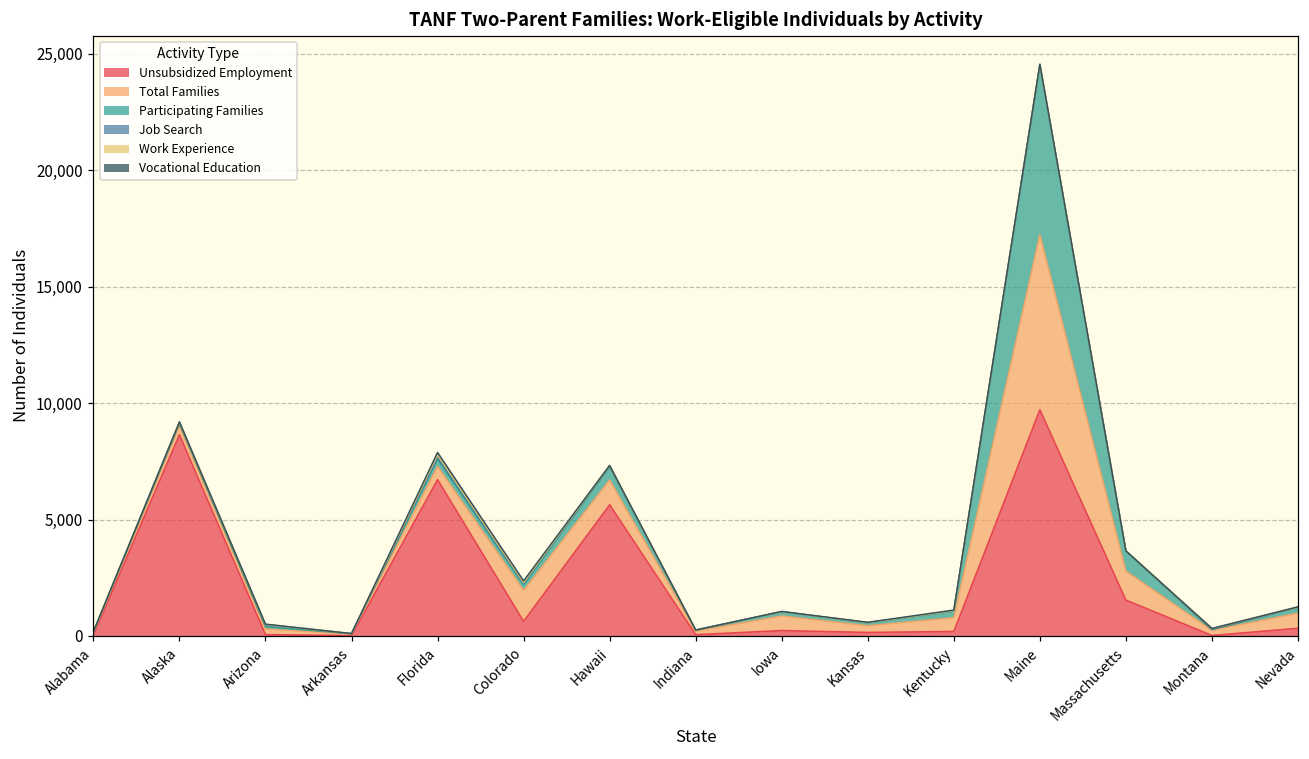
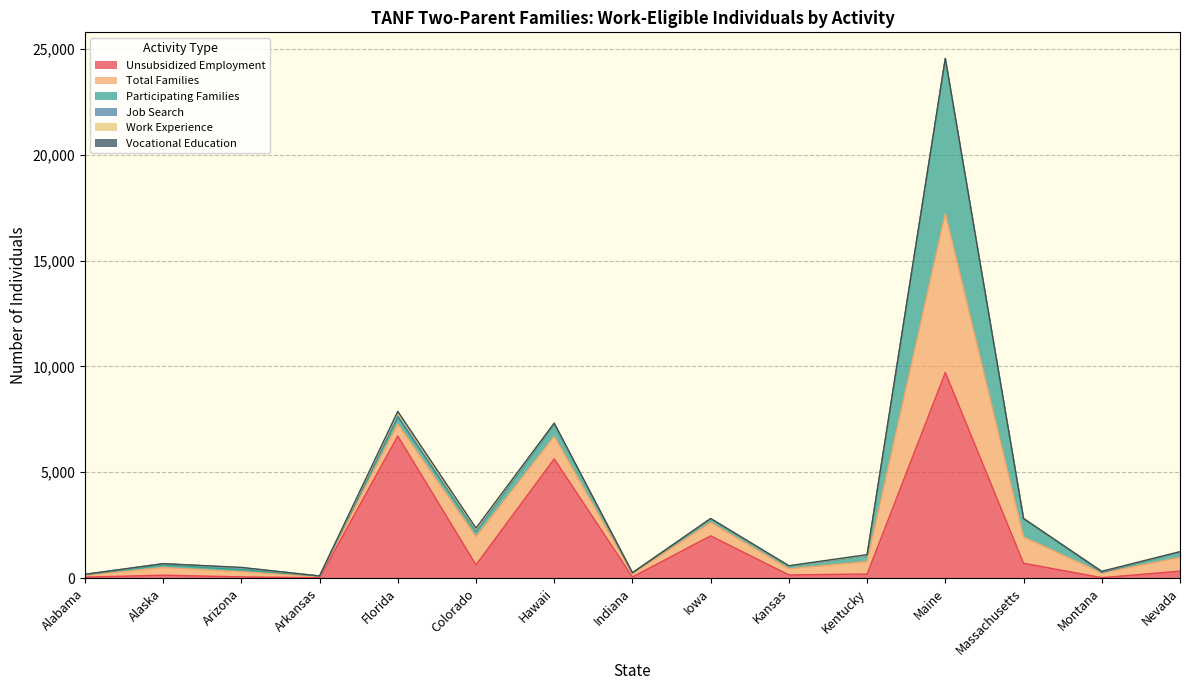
Unsubsidized Employment, Alaska: 8,600 -> 100
Unsubsidized Employment, Iowa: 200 -> 2,000
Unsubsidized Employment, Massachusetts: 1,500 -> 700
